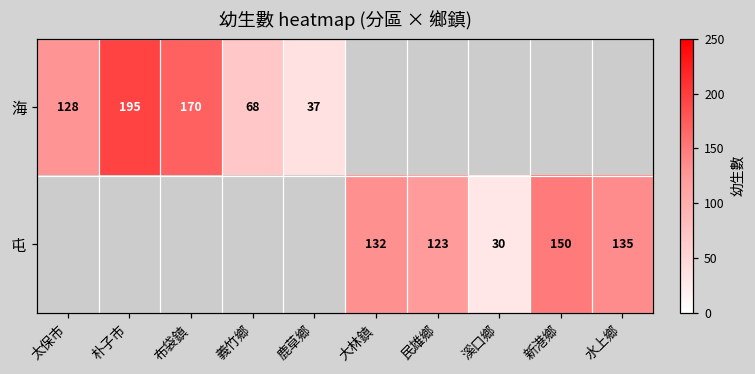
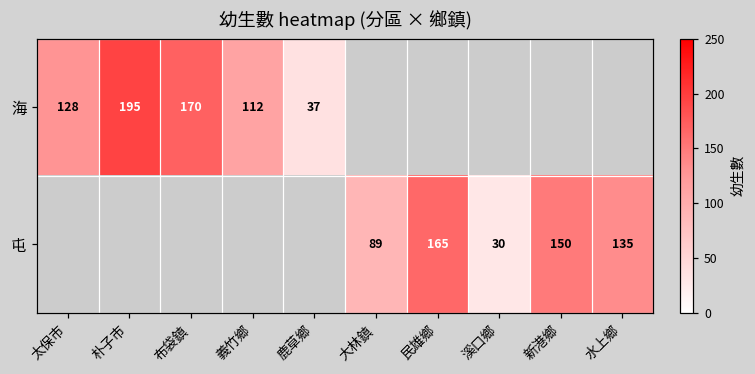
海, 義竹鄉: 68 -> 112
屯, 大林鎮: 132 -> 89
屯, 民雄鄉: 123 -> 165
